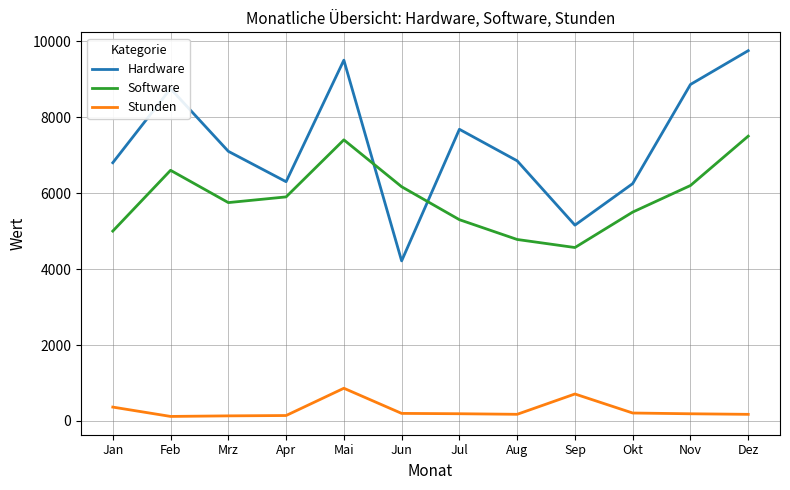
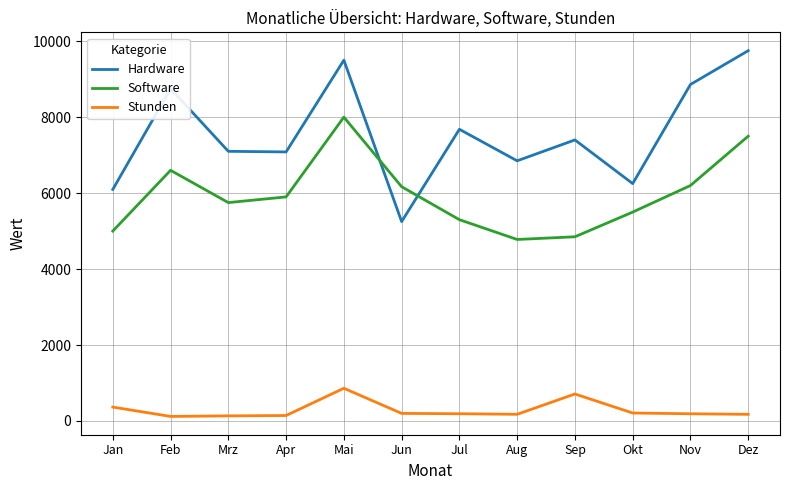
Hardware, Jan: 6800 -> 6100
Hardware, Apr: 6300 -> 7100
Software, Mai: 7400 -> 8000
Hardware, Jun: 4200 -> 5300
Hardware, Sep: 5200 -> 7400
Software, Sep: 4600 -> 4900
